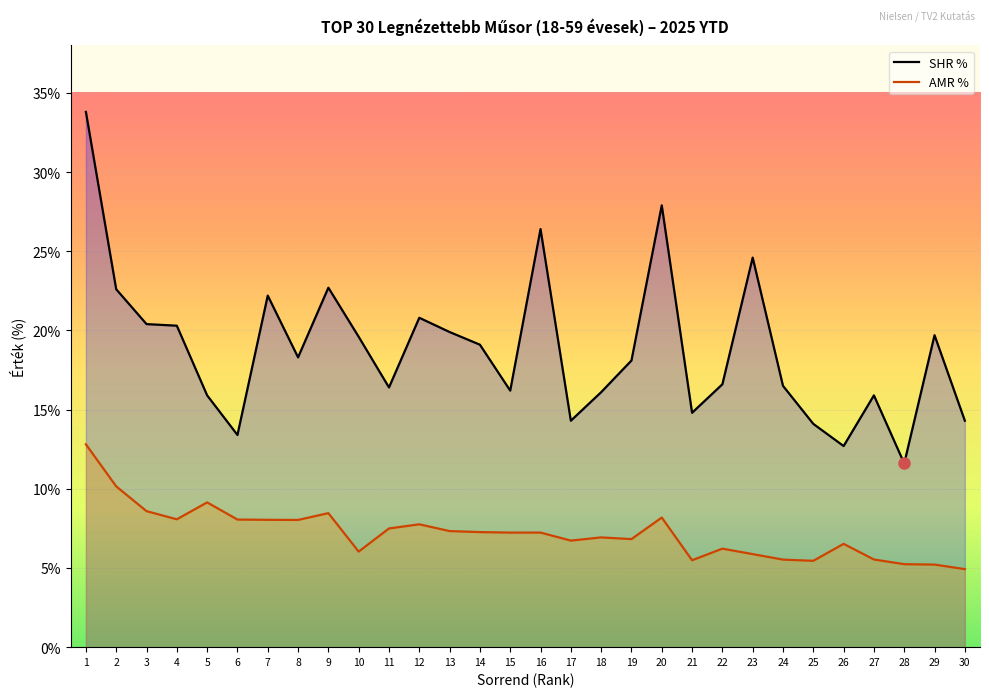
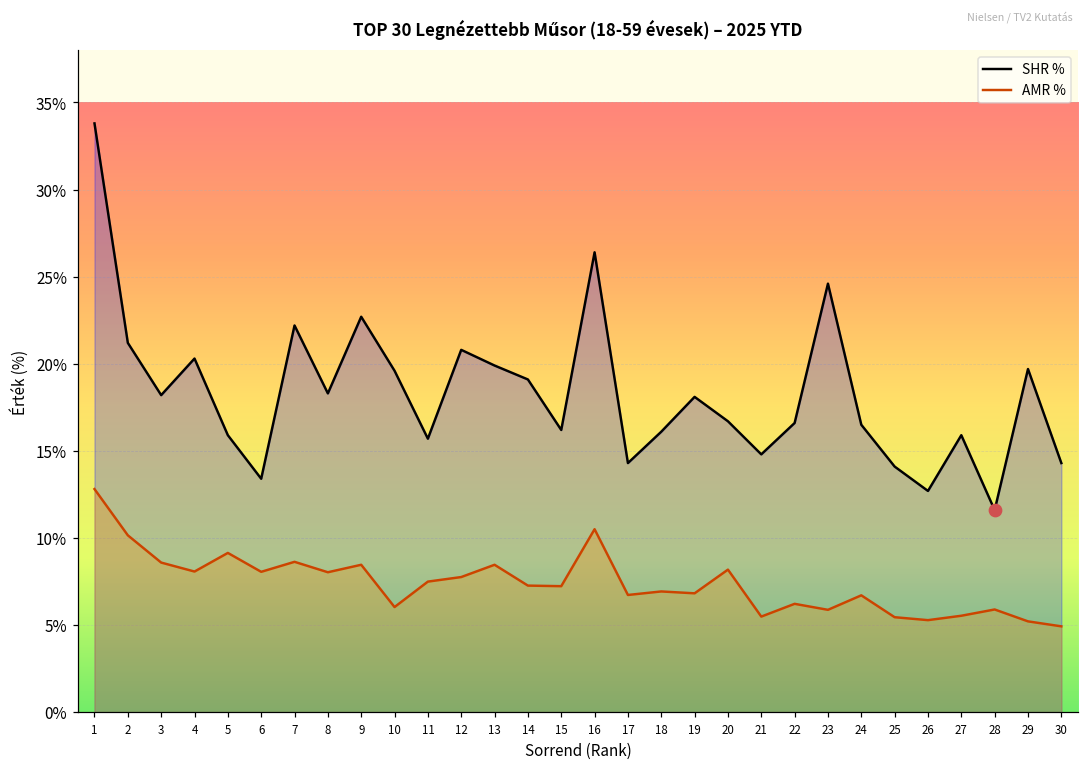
SHR %, 2: 22.6% -> 21.2%
SHR %, 3: 20.4% -> 18.2%
AMR %, 7: 8.0% -> 8.6%
SHR %, 11: 16.4% -> 15.7%
AMR %, 13: 7.3% -> 8.5%
AMR %, 16: 7.2% -> 10.5%
SHR %, 20: 27.9% -> 16.7%
AMR %, 24: 5.5% -> 6.7%
AMR %, 26: 6.5% -> 5.3%
AMR %, 28: 5.2% -> 5.9%
